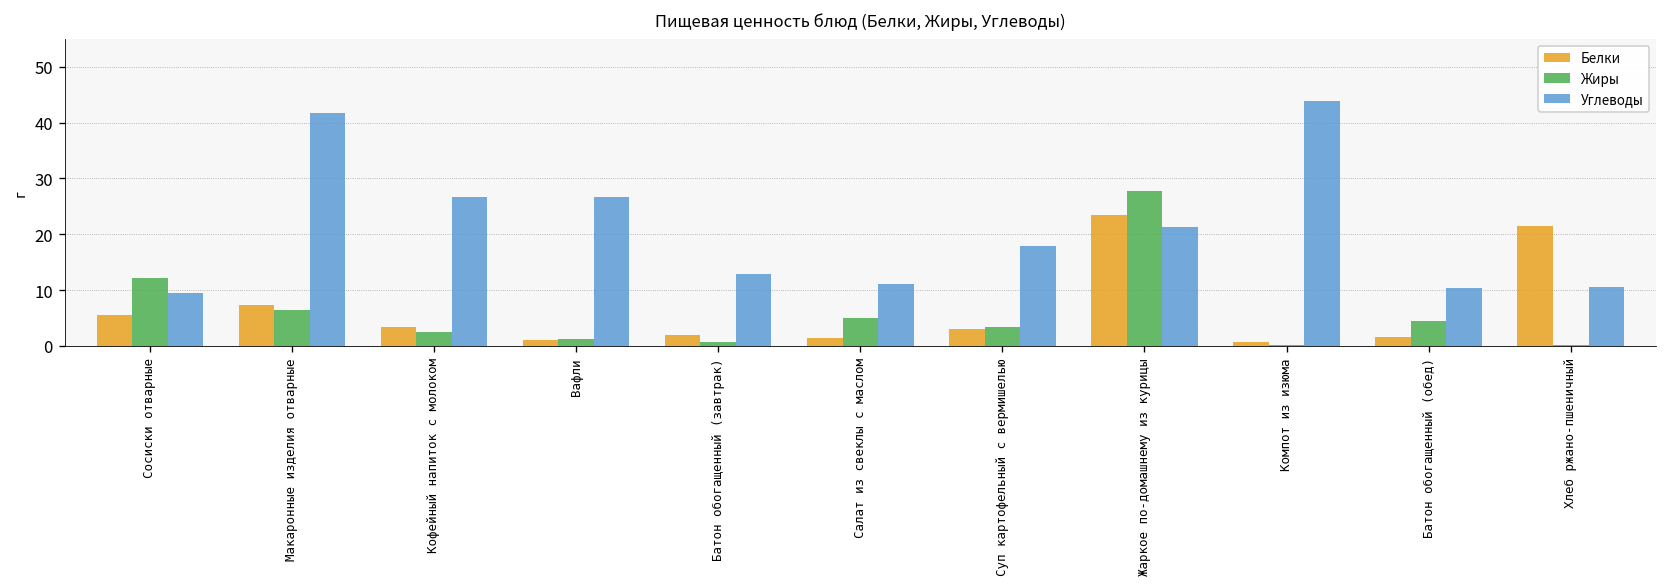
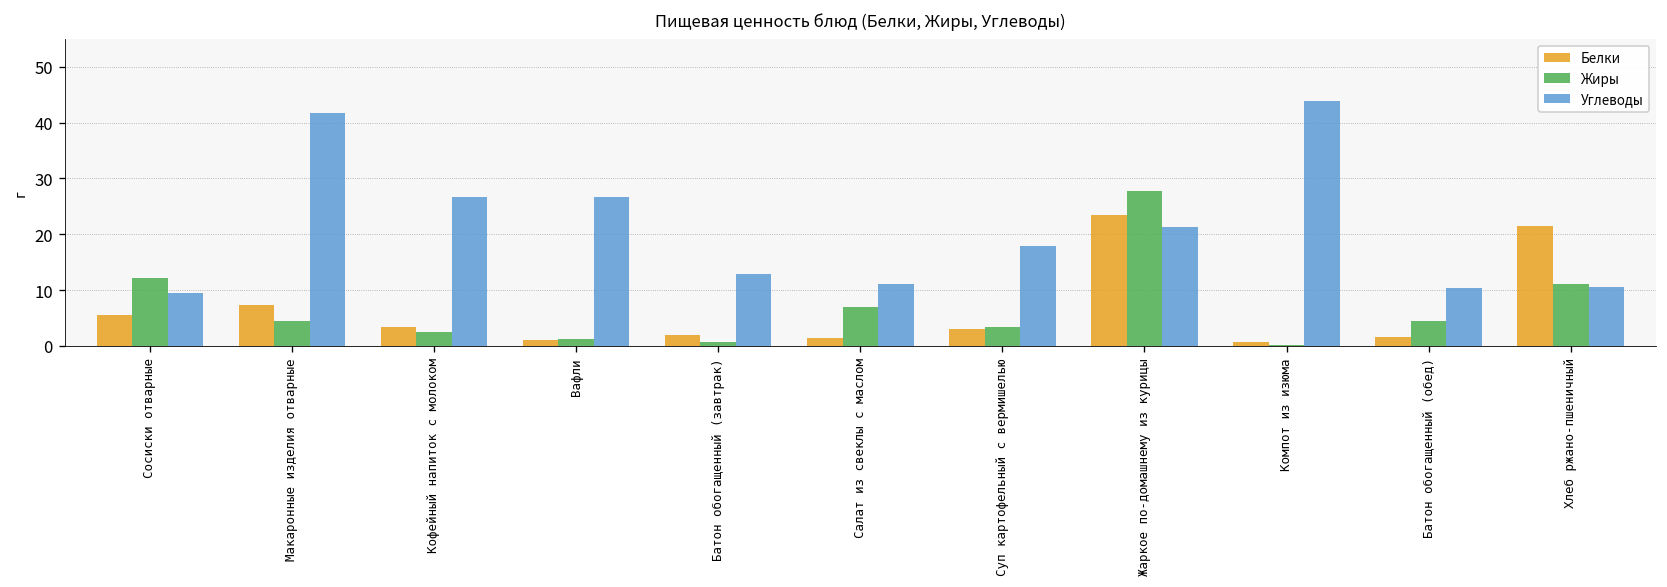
Жиры, Макаронные изделия отварные: 6 -> 4
Жиры, Салат из свеклы с маслом: 5 -> 7
Жиры, Хлеб ржано-пшеничный: 0 -> 11
